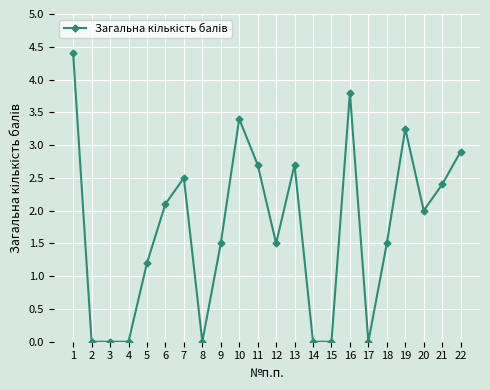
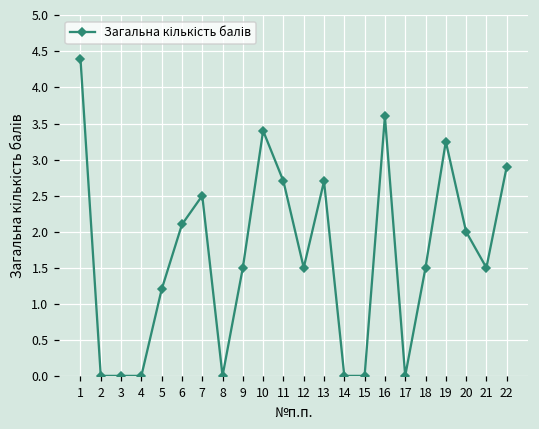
16: 3.8 -> 3.6
21: 2.4 -> 1.5
